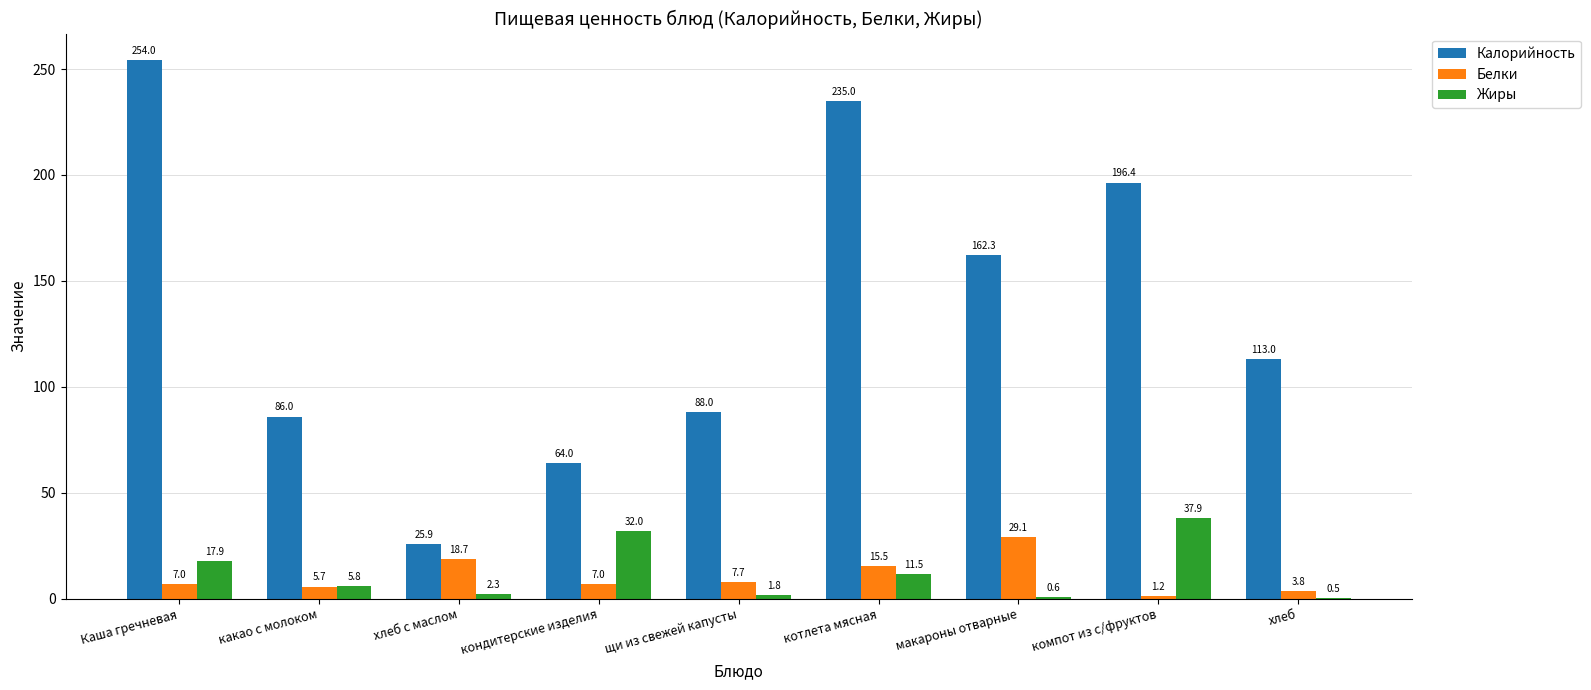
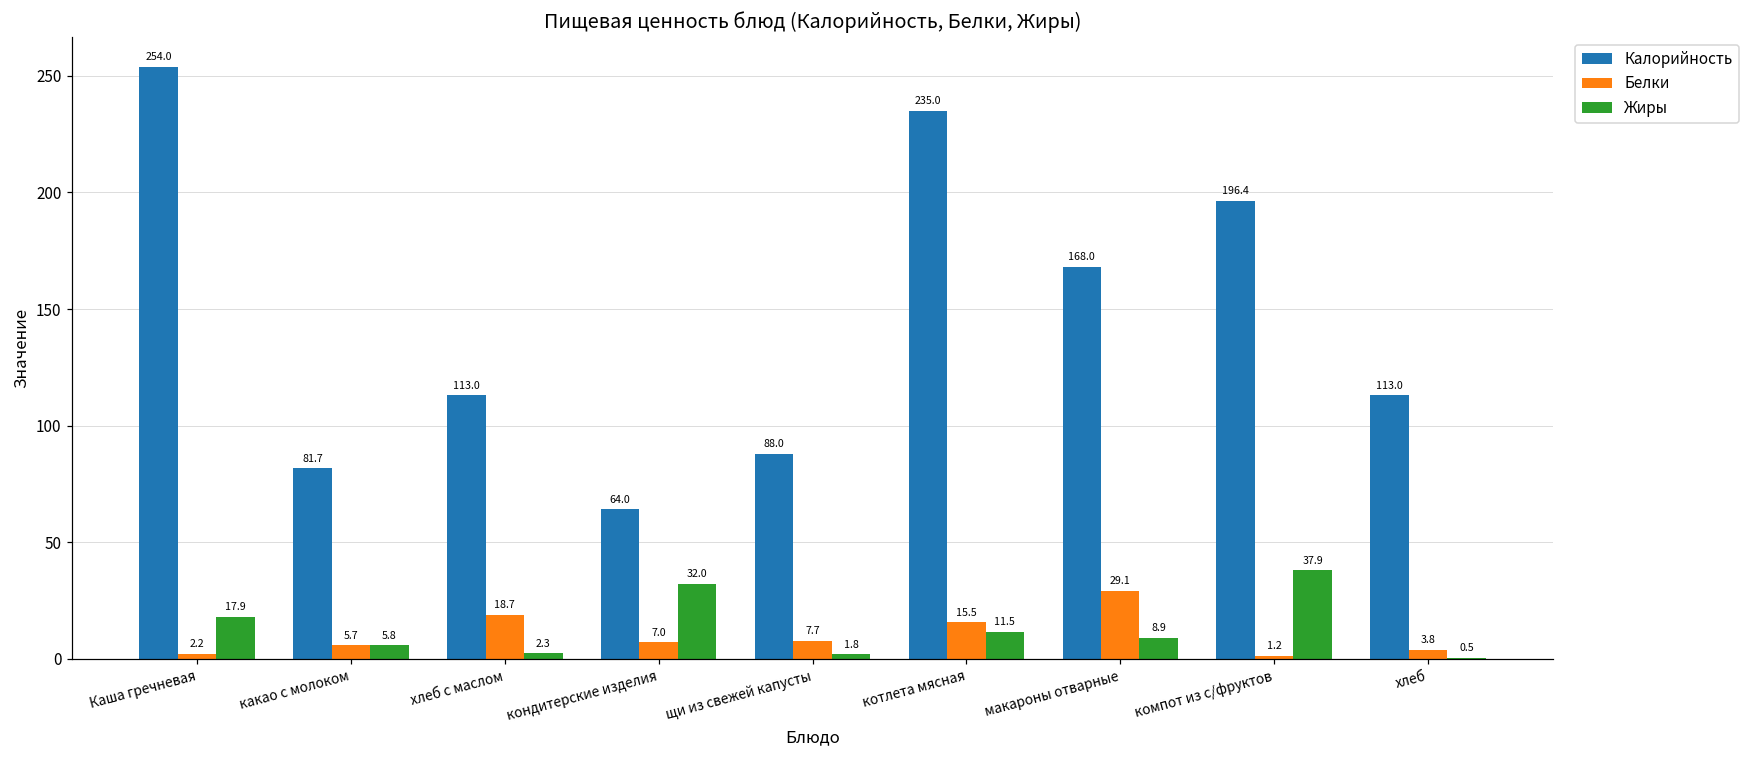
Белки, Каша гречневая: 7.0 -> 2.2
Калорийность, какао с молоком: 86.0 -> 81.7
Калорийность, хлеб с маслом: 25.9 -> 113.0
Калорийность, макароны отварные: 162.3 -> 168.0
Жиры, макароны отварные: 0.6 -> 8.9
